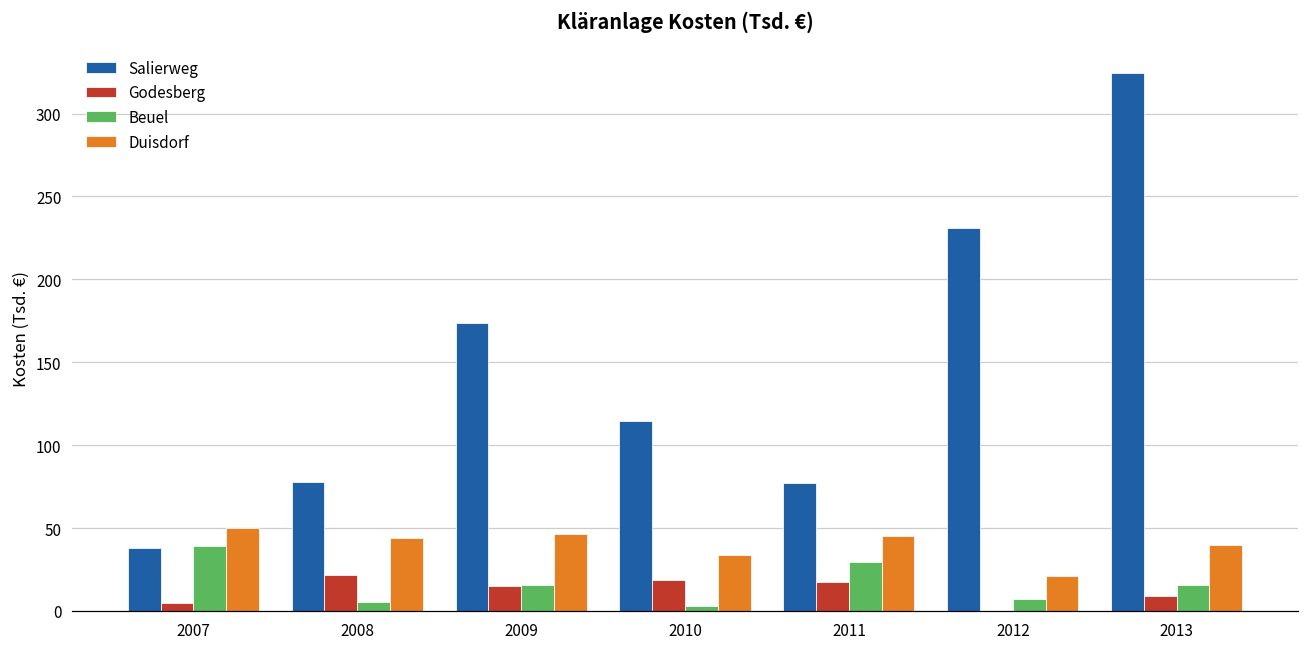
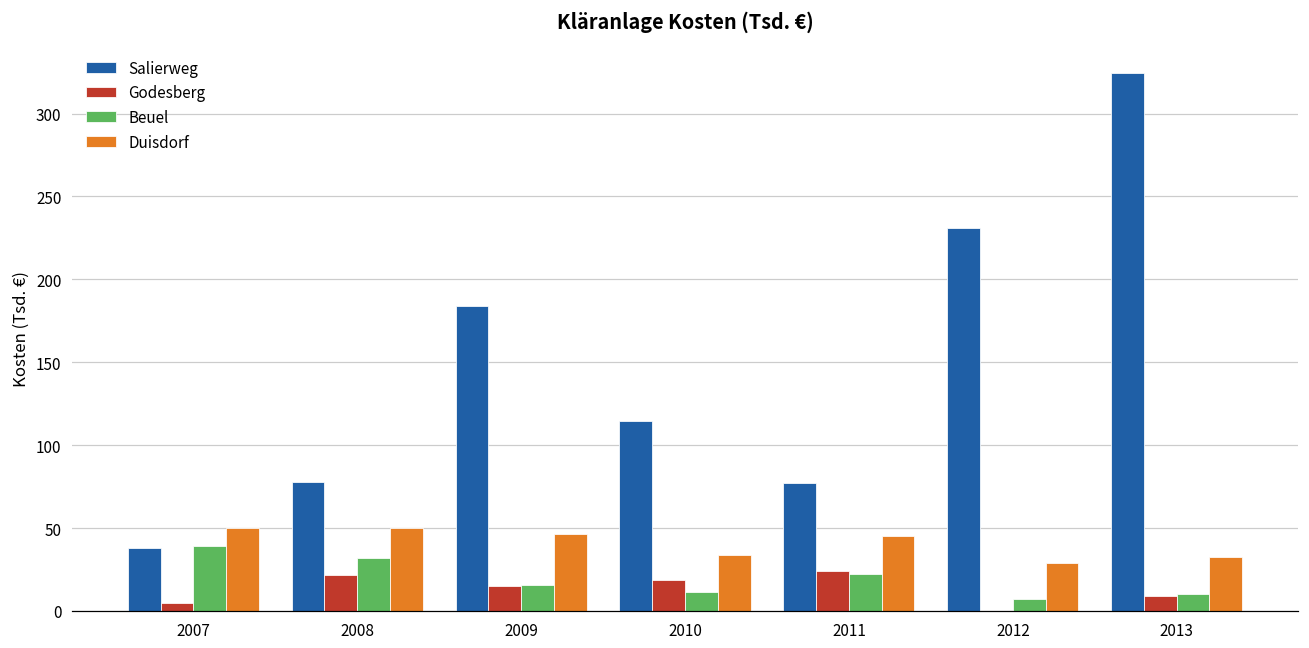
Beuel, 2008: 5 -> 32
Duisdorf, 2008: 44 -> 50
Salierweg, 2009: 173 -> 184
Beuel, 2010: 3 -> 11
Godesberg, 2011: 18 -> 24
Beuel, 2011: 29 -> 22
Duisdorf, 2012: 21 -> 29
Beuel, 2013: 16 -> 10
Duisdorf, 2013: 40 -> 32
